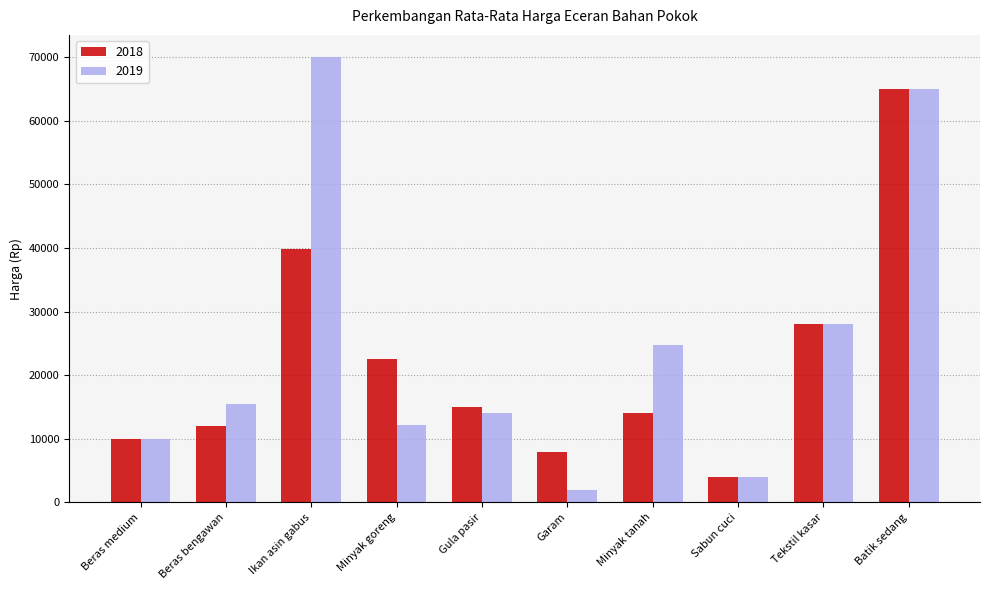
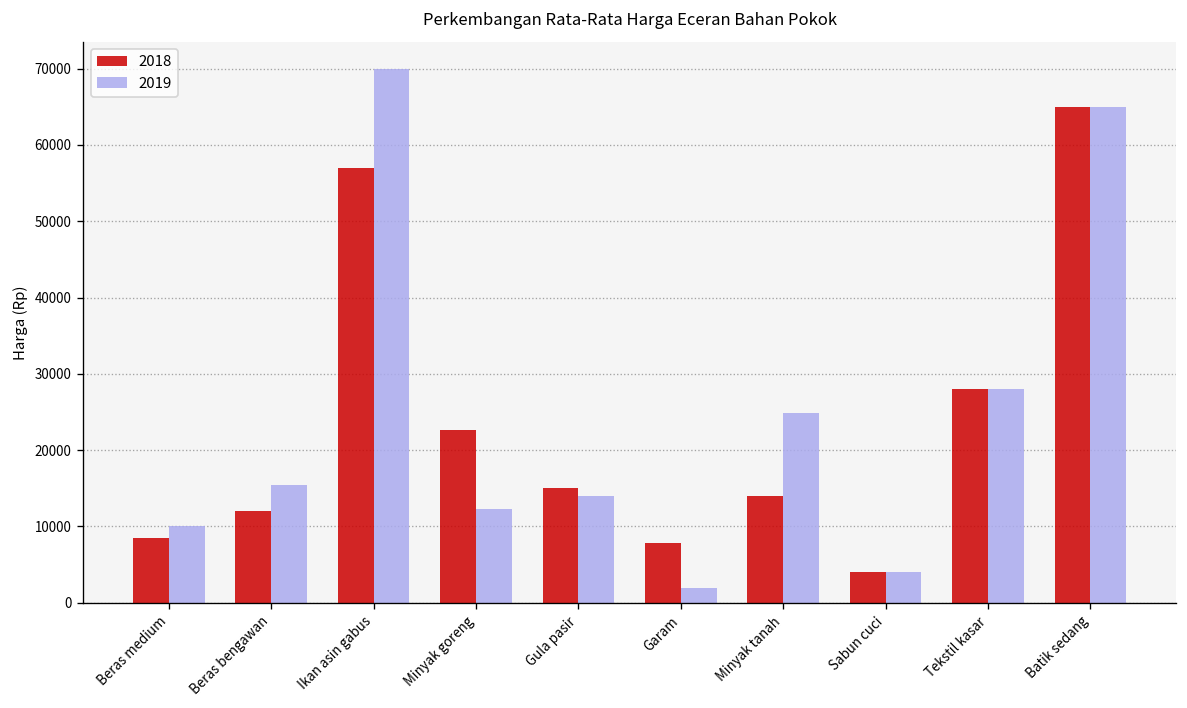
2018, Beras medium: 10000 -> 8000
2018, Ikan asin gabus: 40000 -> 57000
